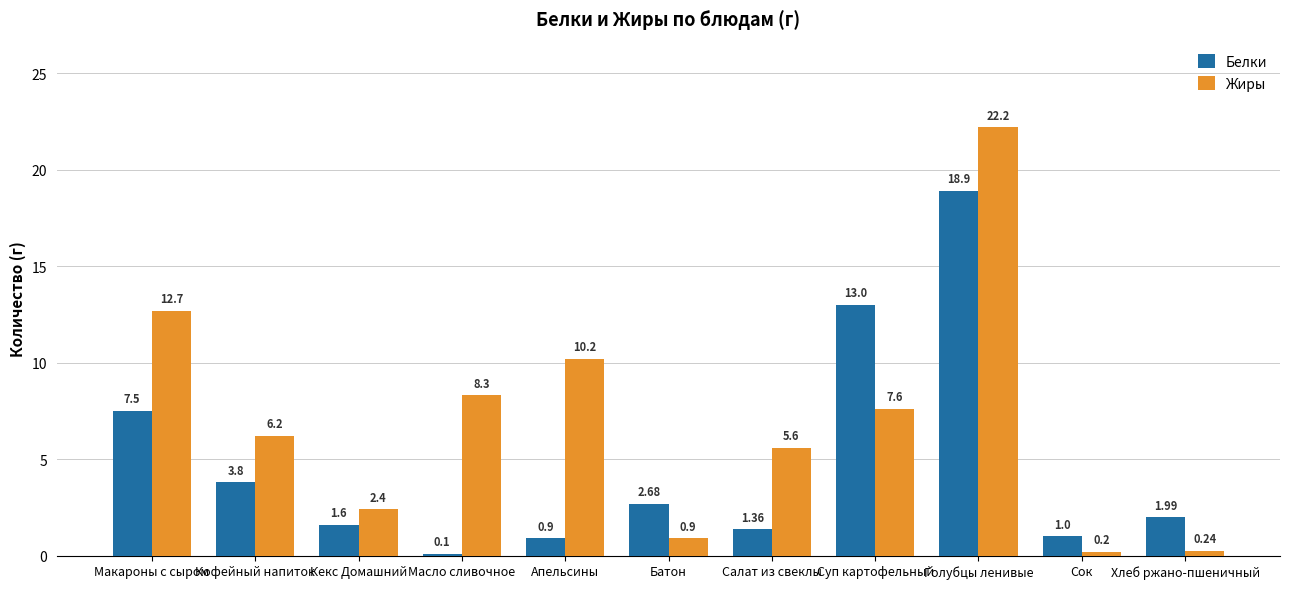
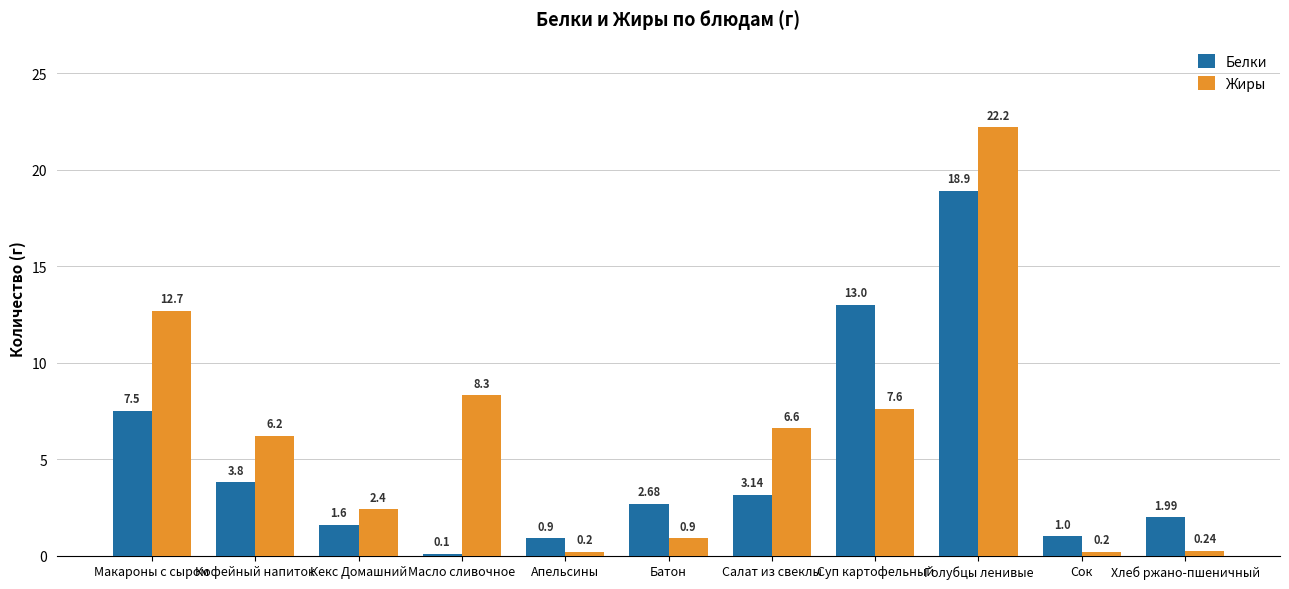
Жиры, Апельсины: 10.2 -> 0.2
Белки, Салат из свеклы: 1.36 -> 3.14
Жиры, Салат из свеклы: 5.6 -> 6.6
